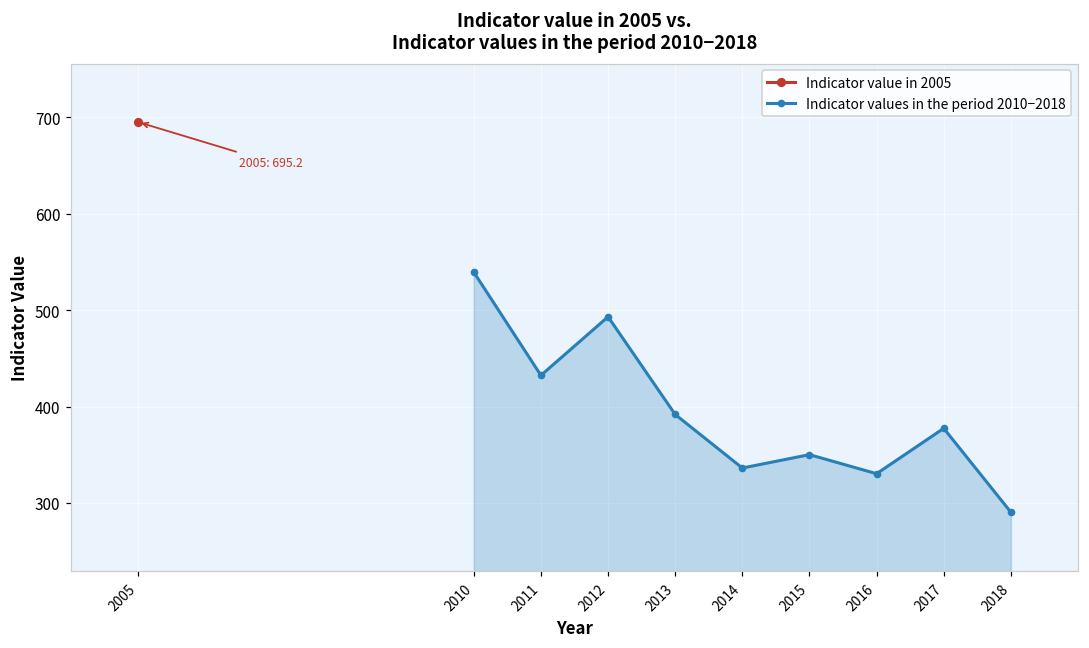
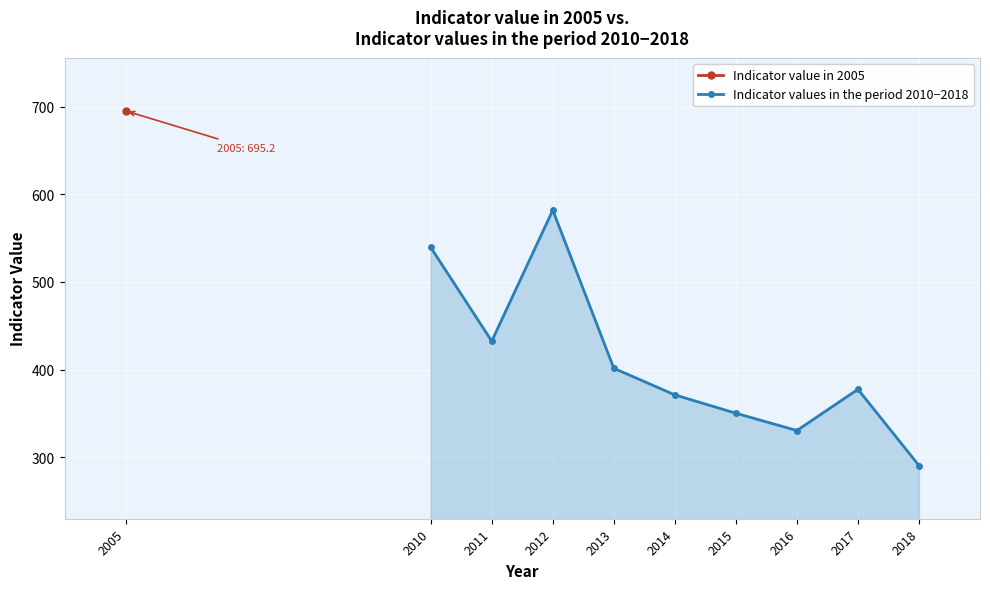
Indicator values in the period 2010−2018, 2012: 490 -> 580
Indicator values in the period 2010−2018, 2013: 390 -> 400
Indicator values in the period 2010−2018, 2014: 340 -> 370
